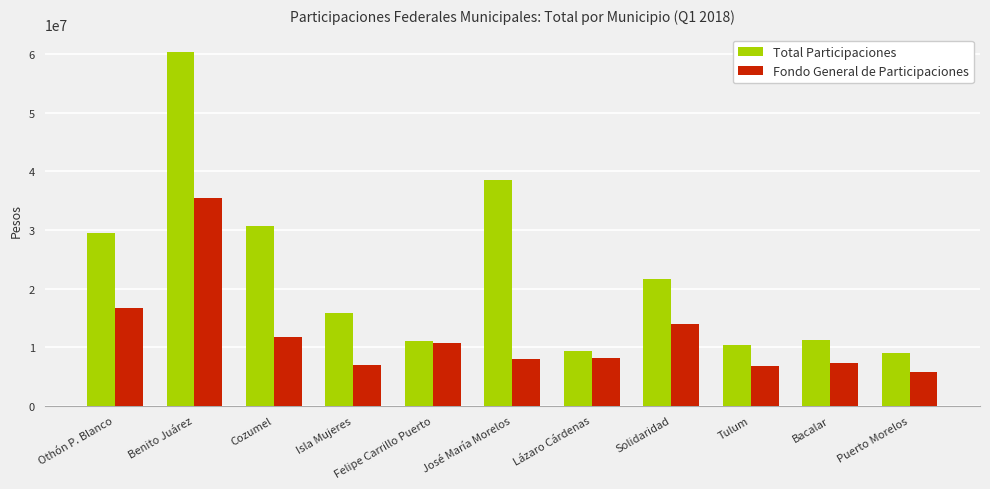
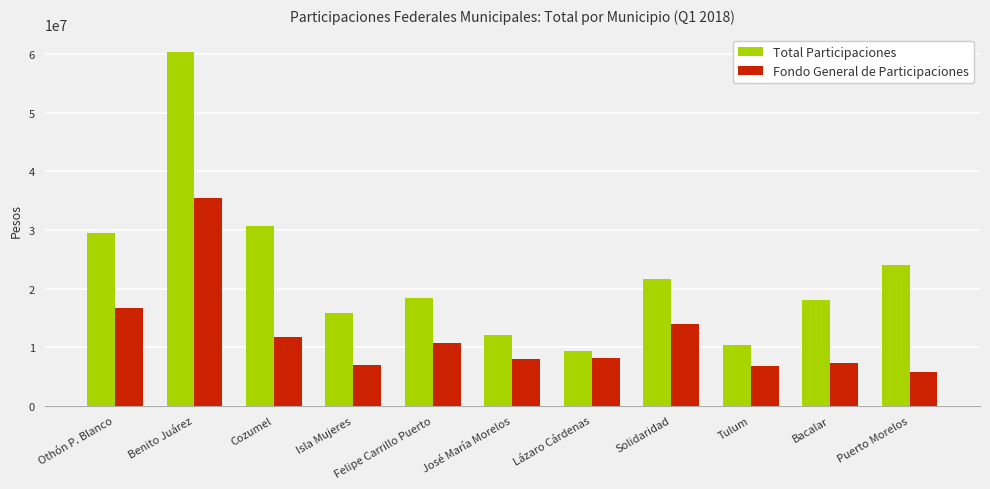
Total Participaciones, Felipe Carrillo Puerto: 11000000 -> 18000000
Total Participaciones, José María Morelos: 39000000 -> 12000000
Total Participaciones, Bacalar: 11000000 -> 18000000
Total Participaciones, Puerto Morelos: 9000000 -> 24000000
